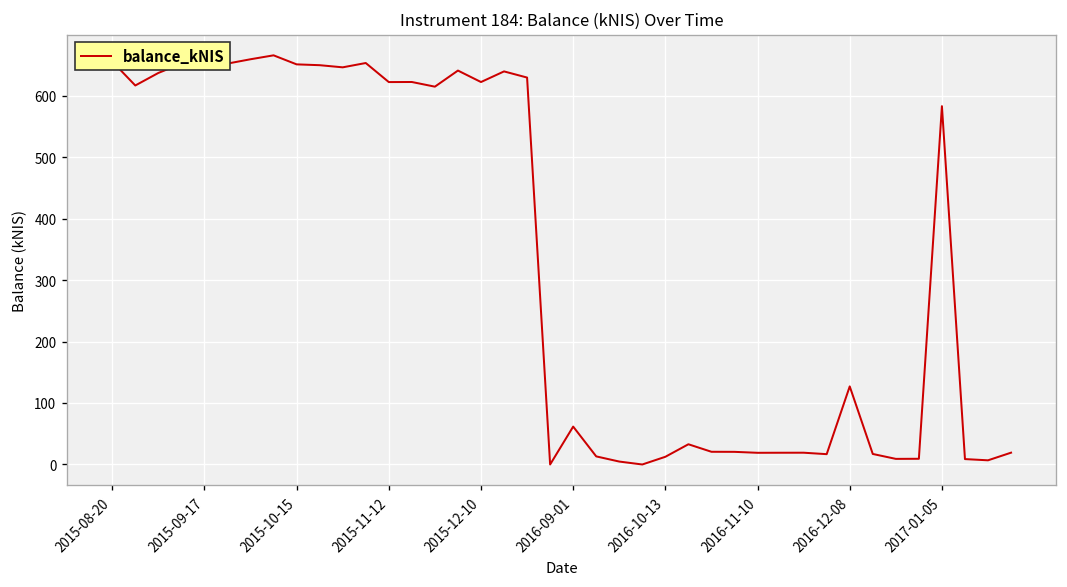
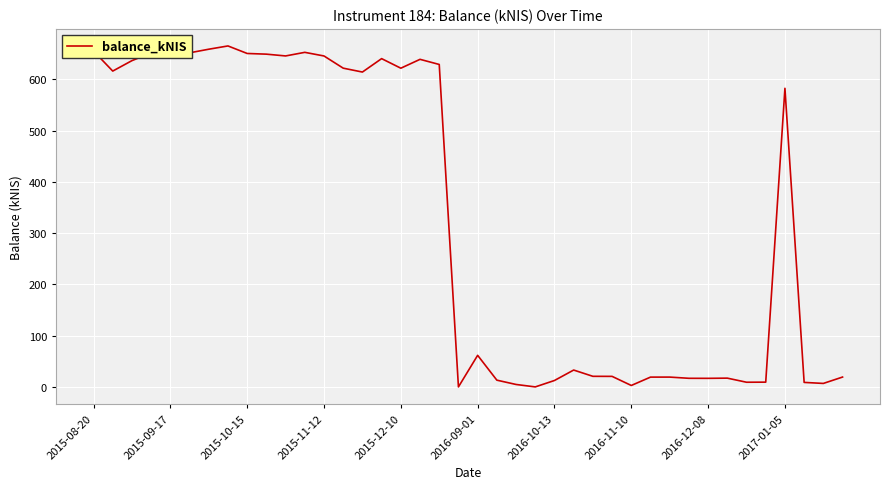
2015-11-12: 620 -> 650
2016-11-10: 20 -> 0
2016-12-08: 130 -> 20
